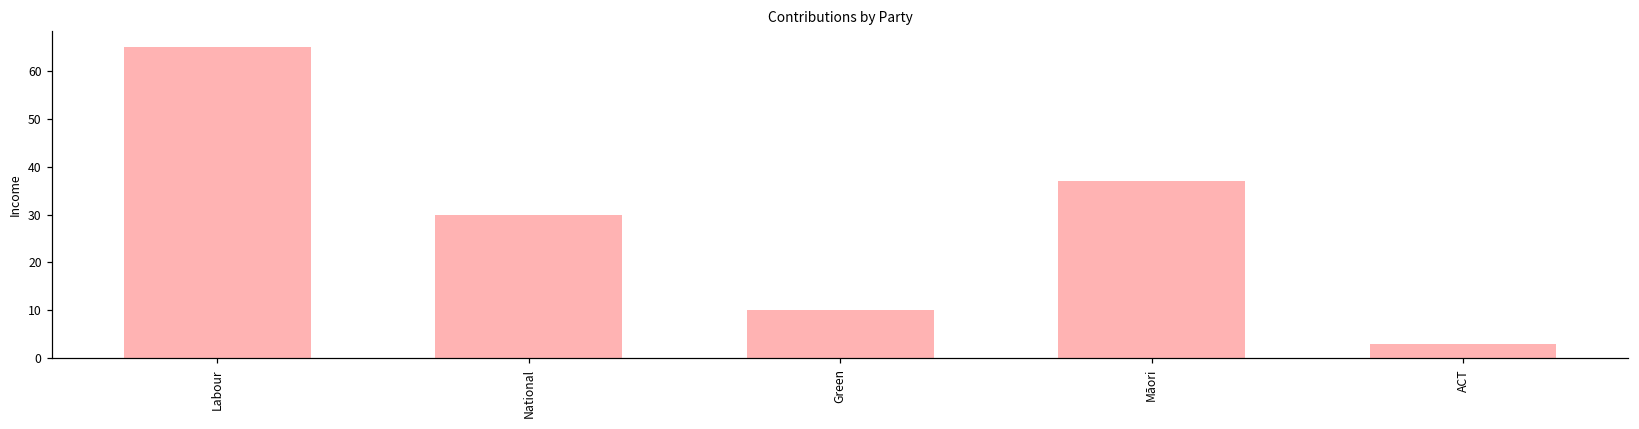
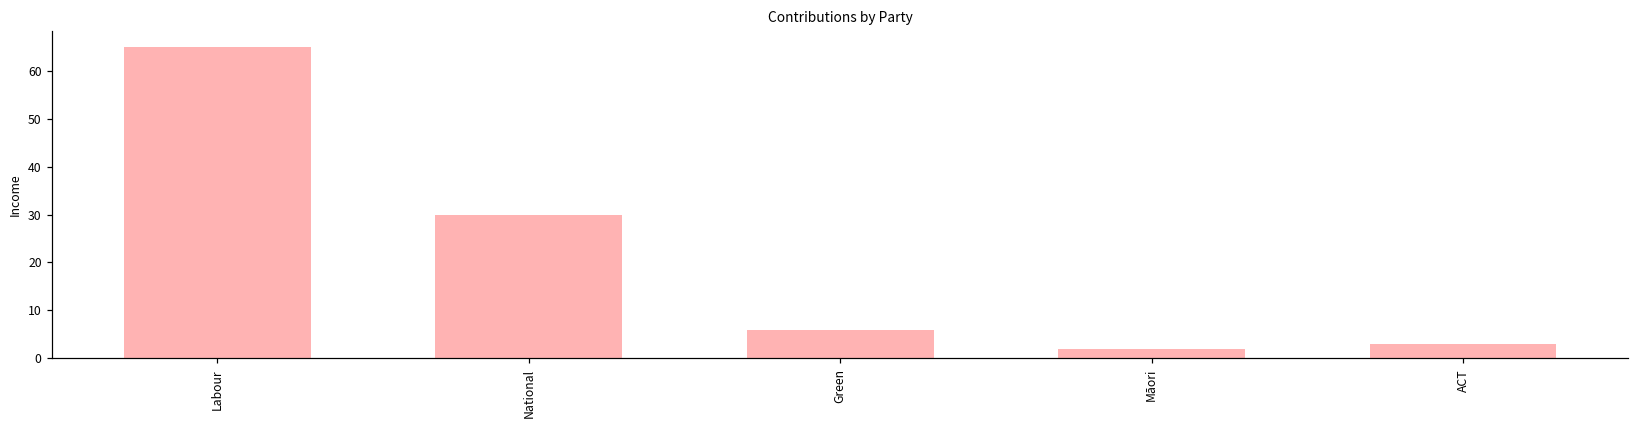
Green: 10 -> 6
Māori: 37 -> 2
